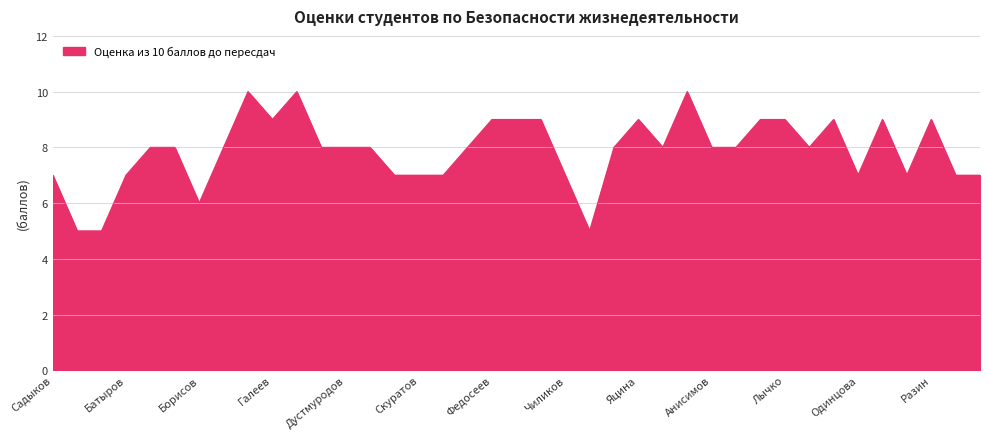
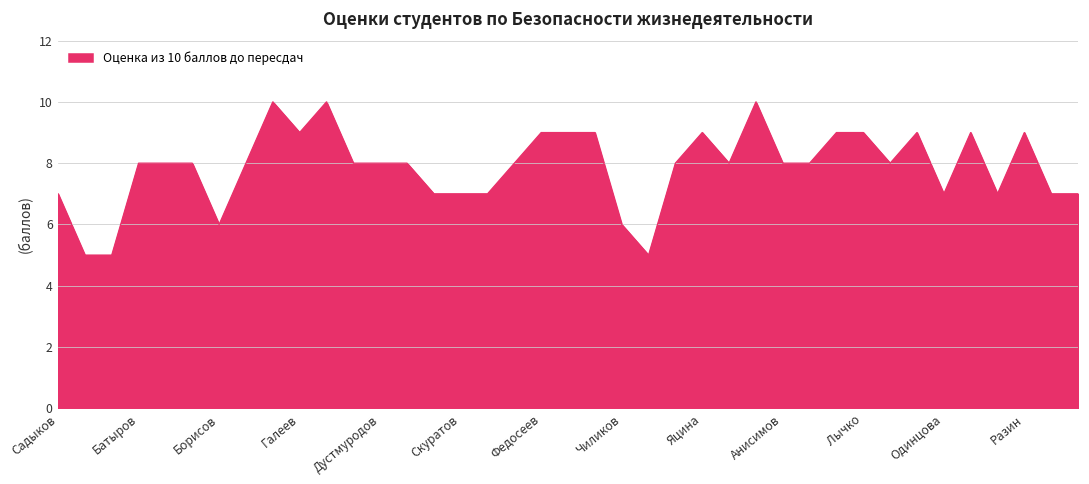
Батыров: 7 -> 8
Чиликов: 7 -> 6
